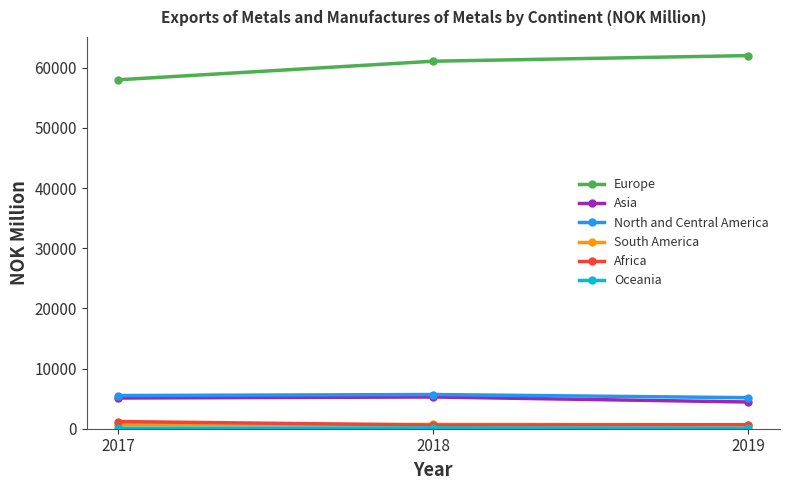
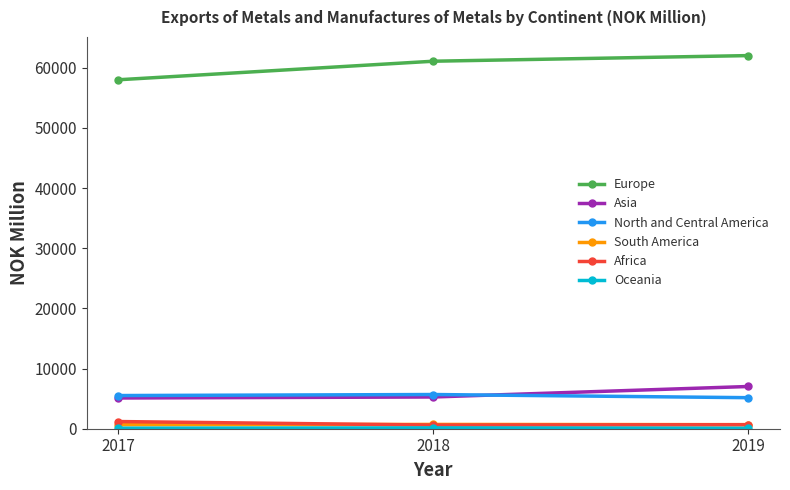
Asia, 2019: 4000 -> 7000
